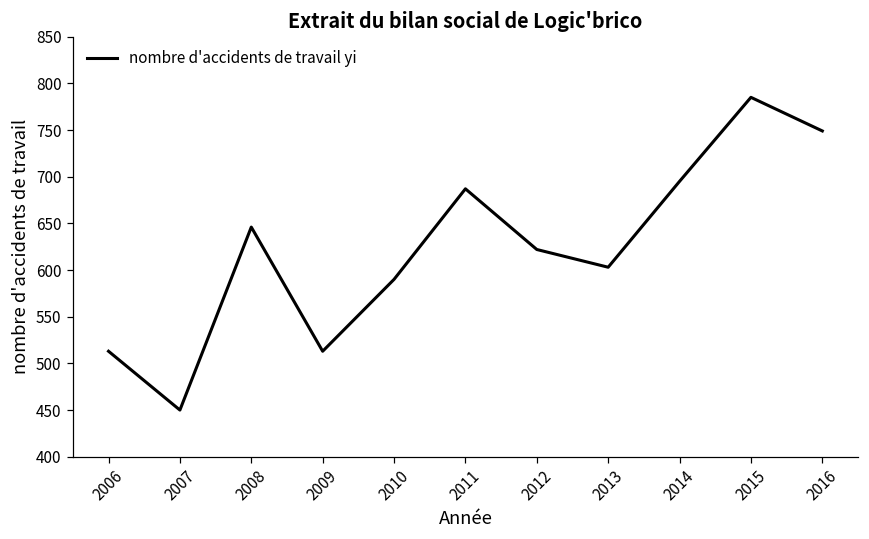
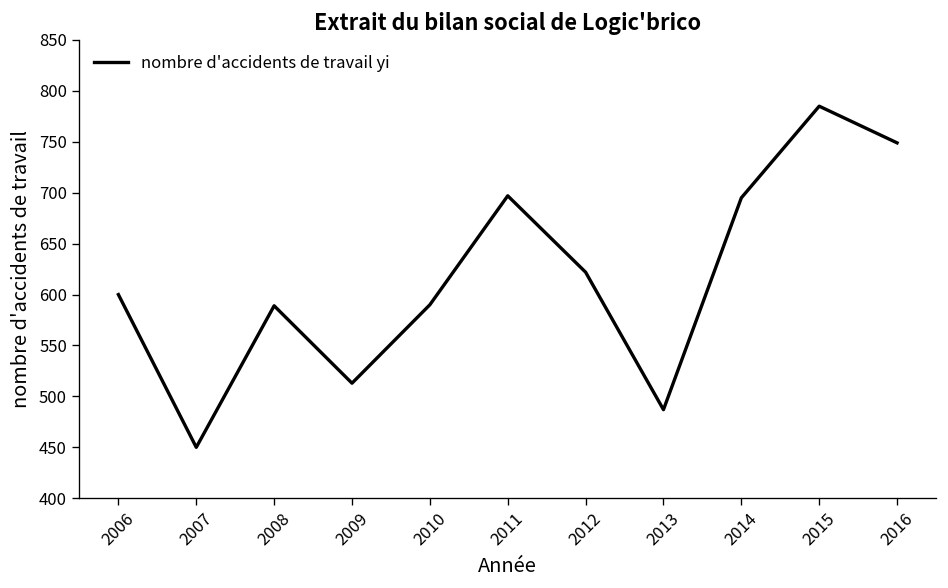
2006: 510 -> 600
2008: 650 -> 590
2011: 690 -> 700
2013: 600 -> 490
